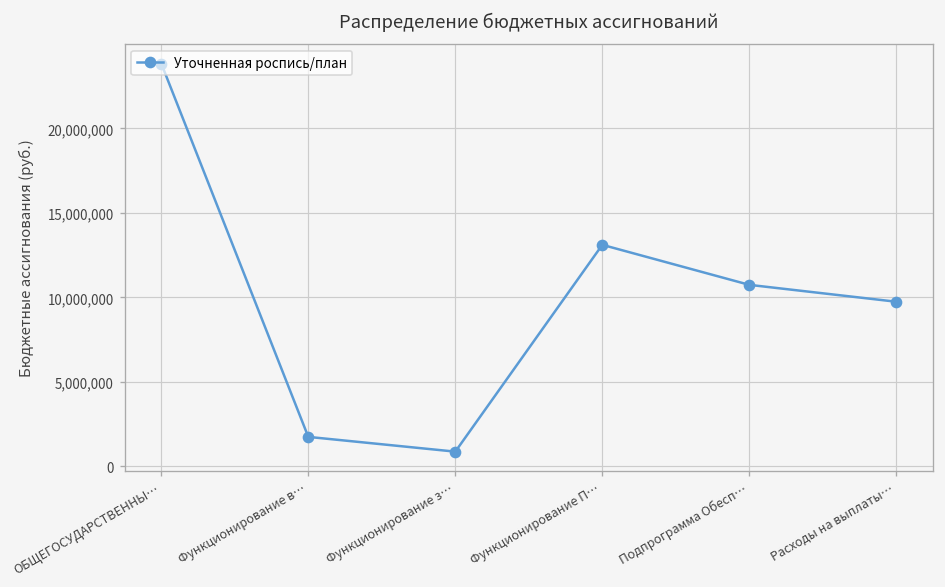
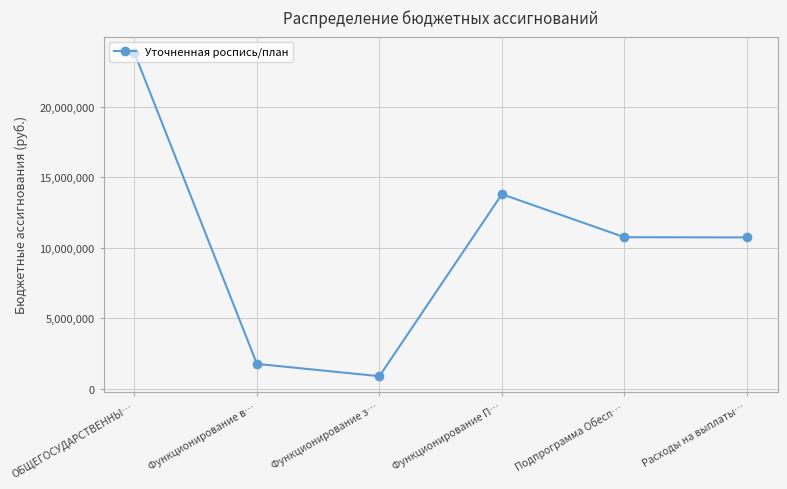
Функционирование П…: 13,100,000 -> 13,800,000
Расходы на выплаты…: 9,700,000 -> 10,700,000
